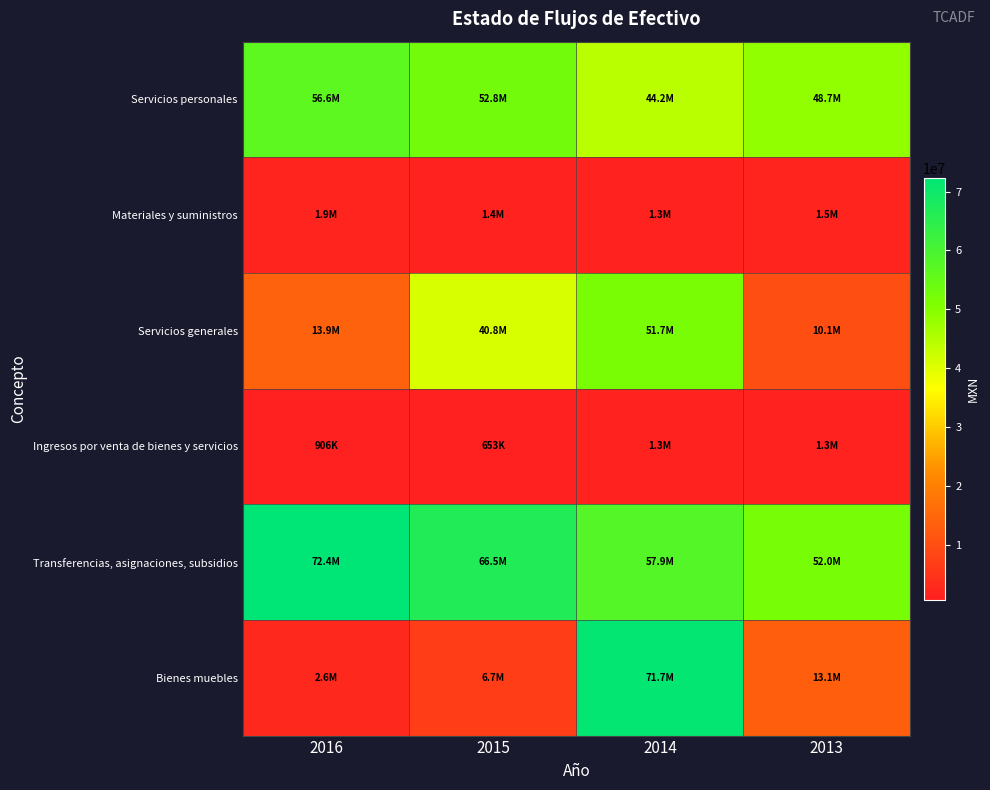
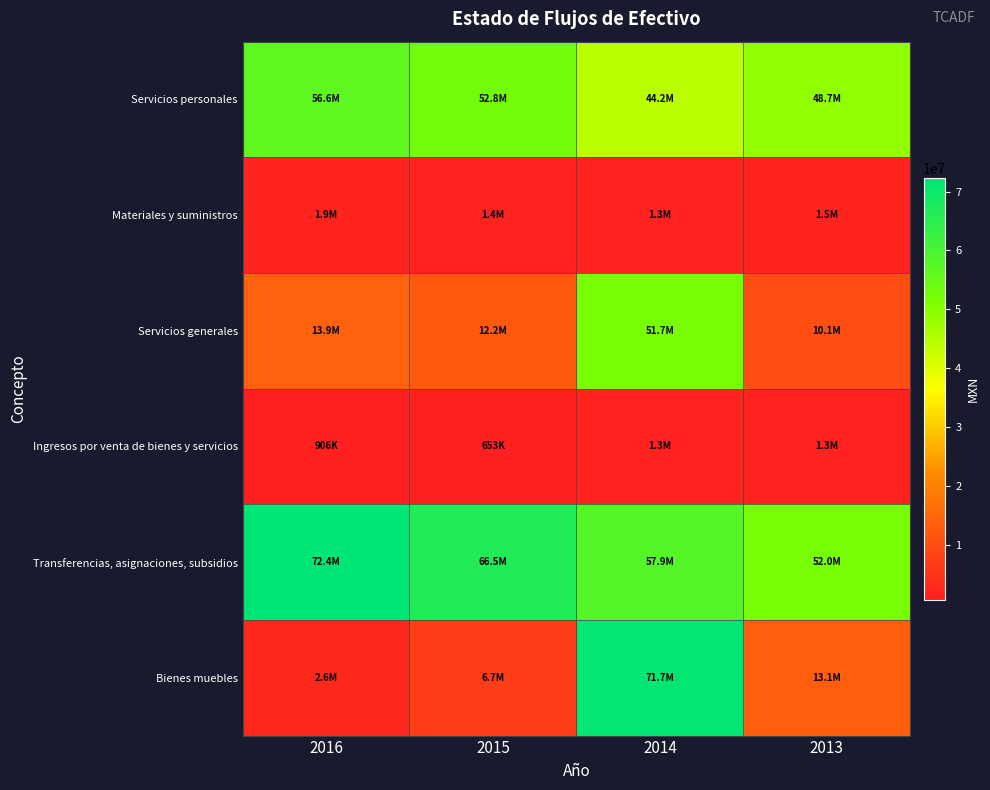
Servicios generales, 2015: 40.8M -> 12.2M
